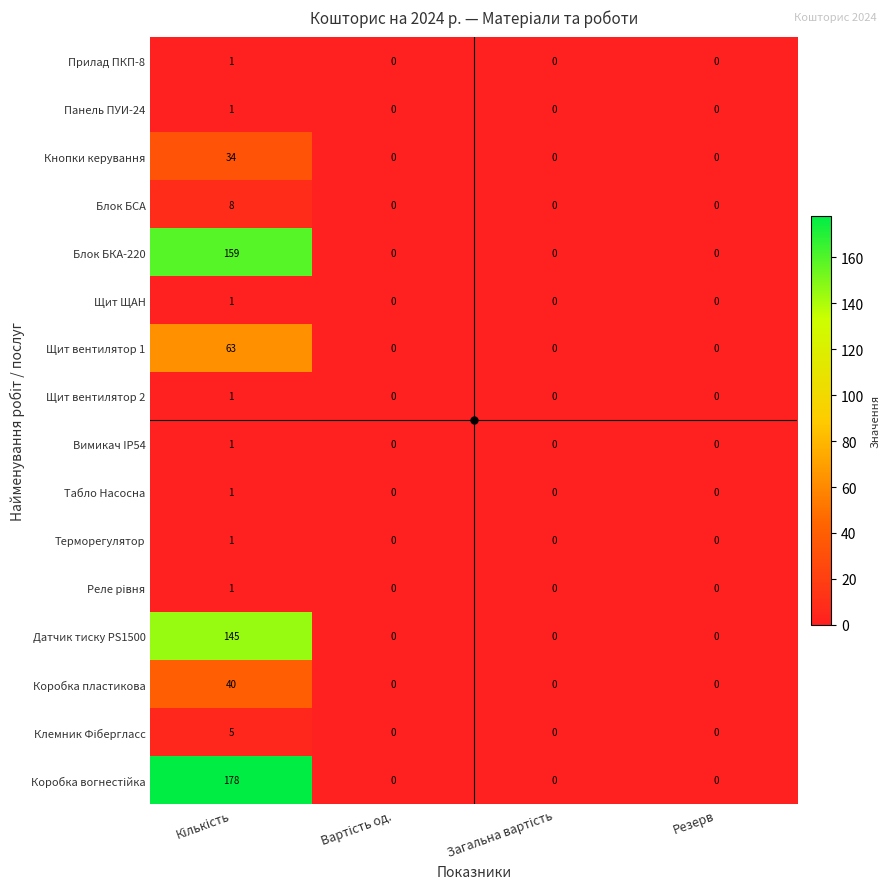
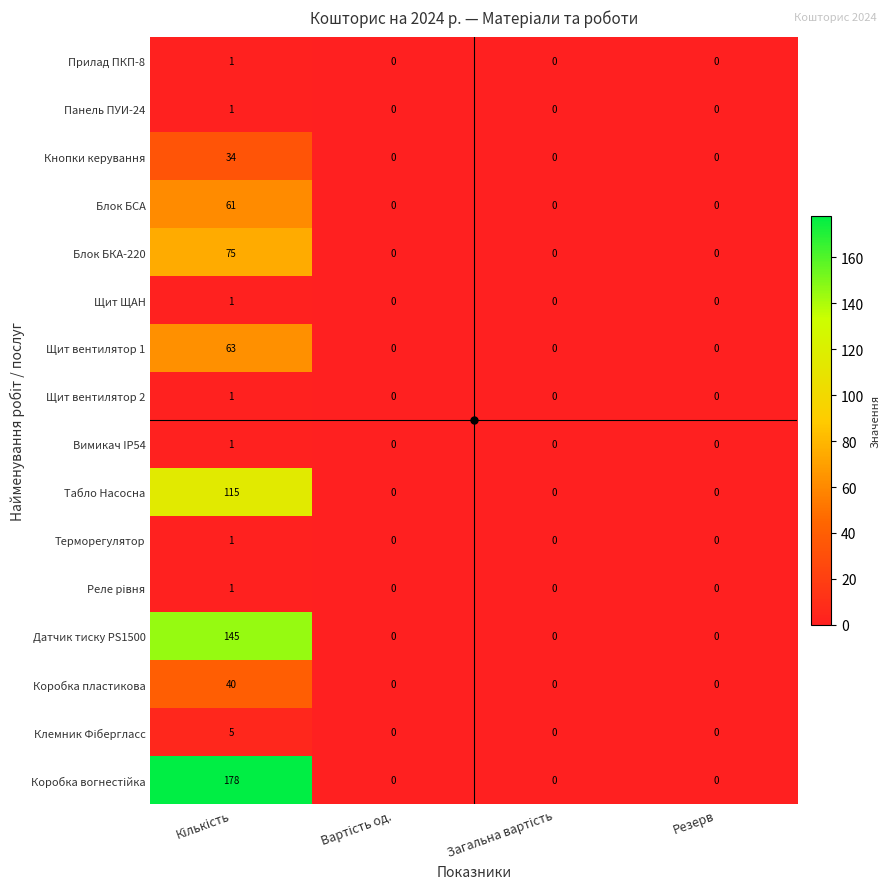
Блок БСА, Кількість: 8 -> 61
Блок БКА-220, Кількість: 159 -> 75
Табло Насосна, Кількість: 1 -> 115
